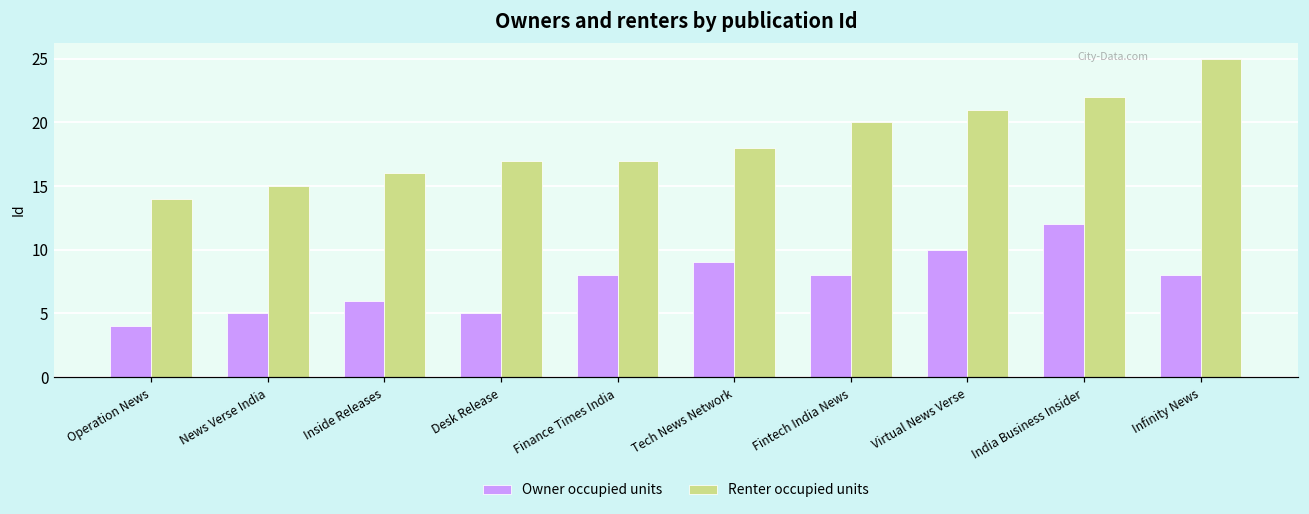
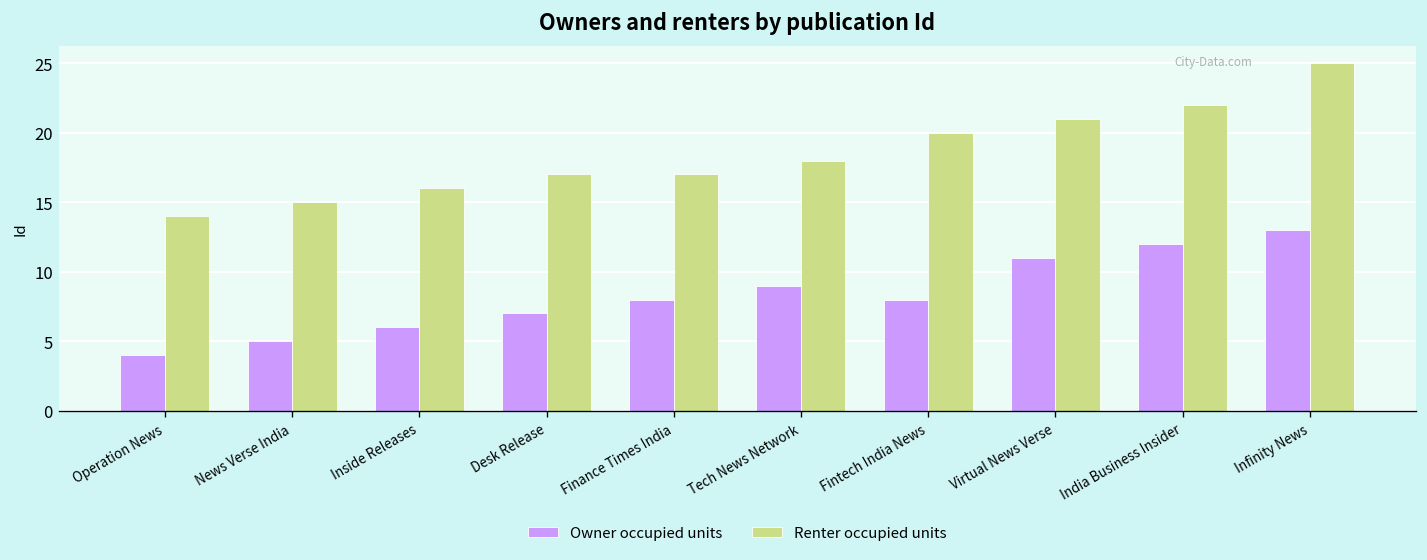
Owner occupied units, Desk Release: 5 -> 7
Owner occupied units, Virtual News Verse: 10 -> 11
Owner occupied units, Infinity News: 8 -> 13
